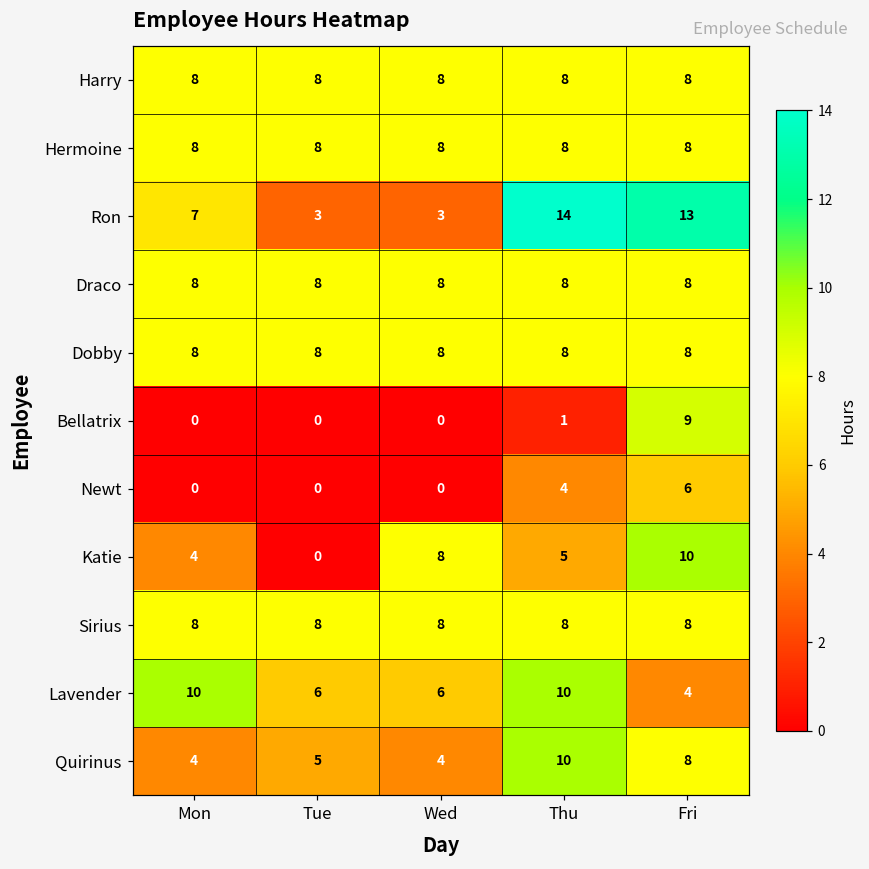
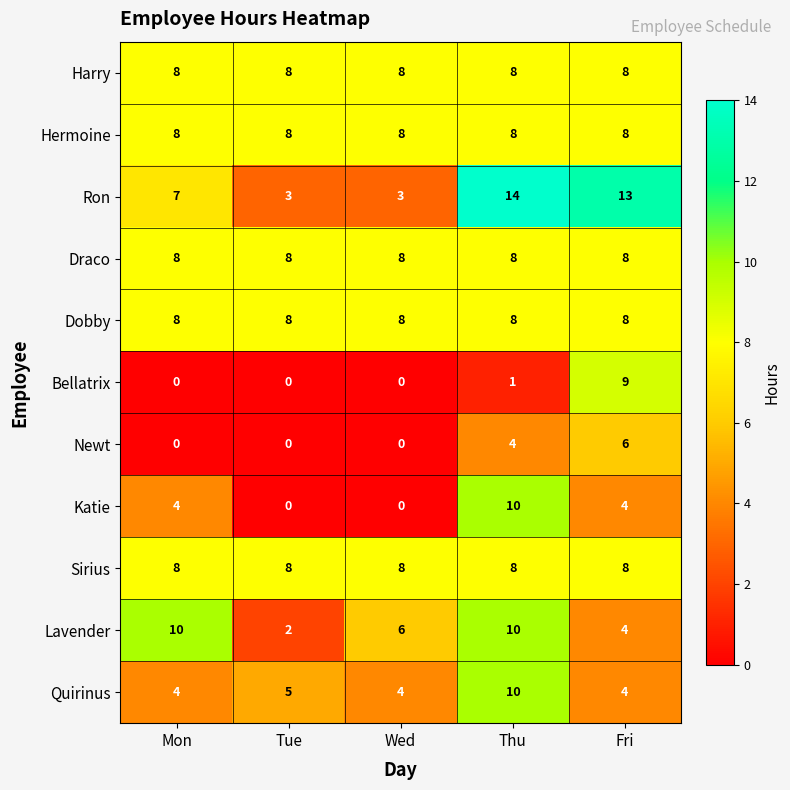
Katie, Wed: 8 -> 0
Katie, Thu: 5 -> 10
Katie, Fri: 10 -> 4
Lavender, Tue: 6 -> 2
Quirinus, Fri: 8 -> 4
